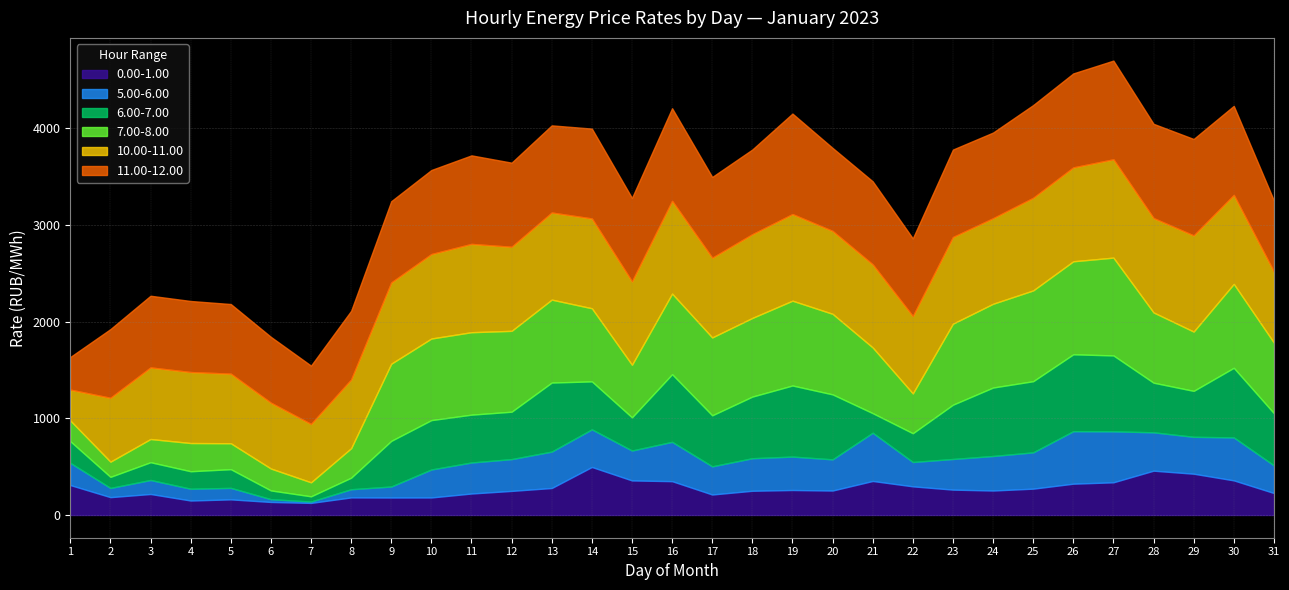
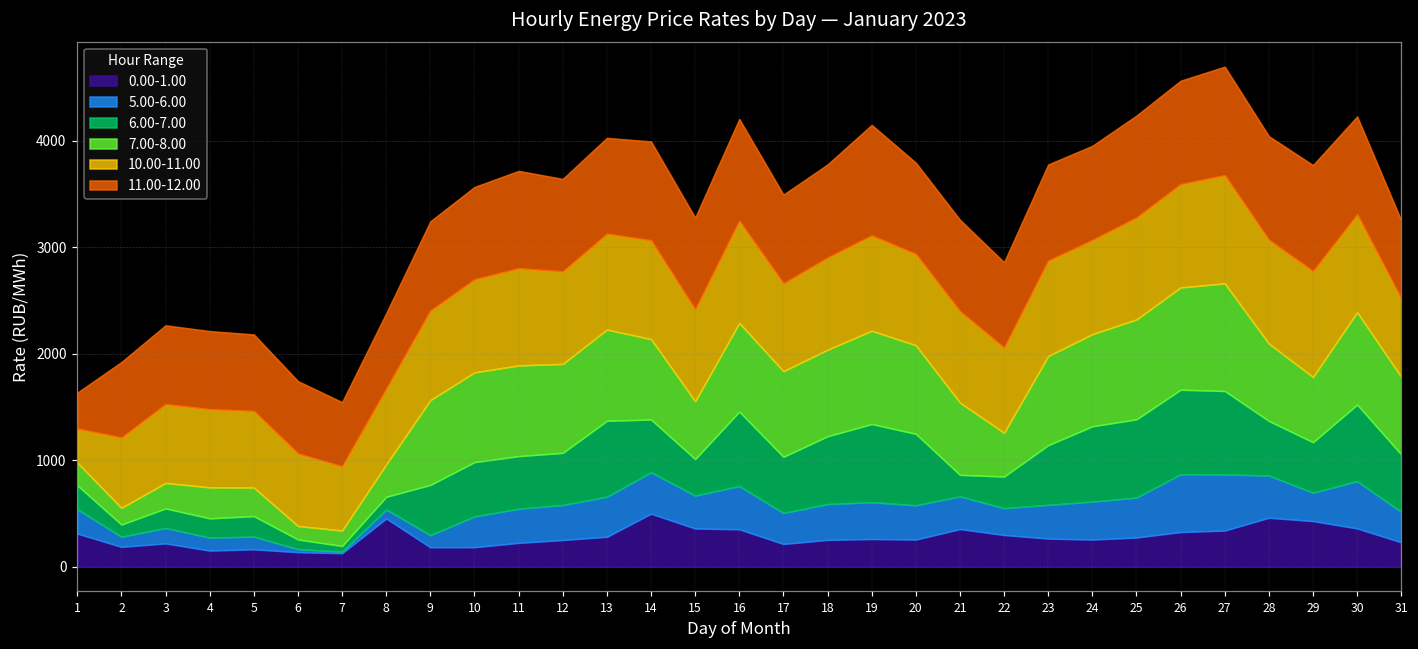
7.00-8.00, 6: 200 -> 100
0.00-1.00, 8: 200 -> 500
5.00-6.00, 21: 500 -> 300
5.00-6.00, 29: 400 -> 300
